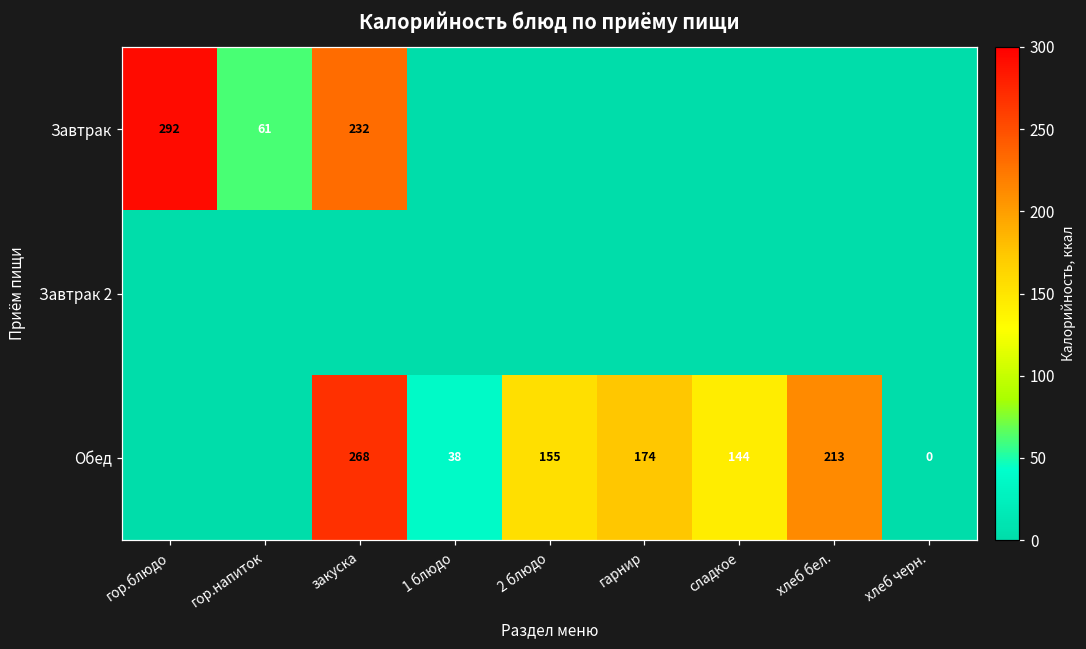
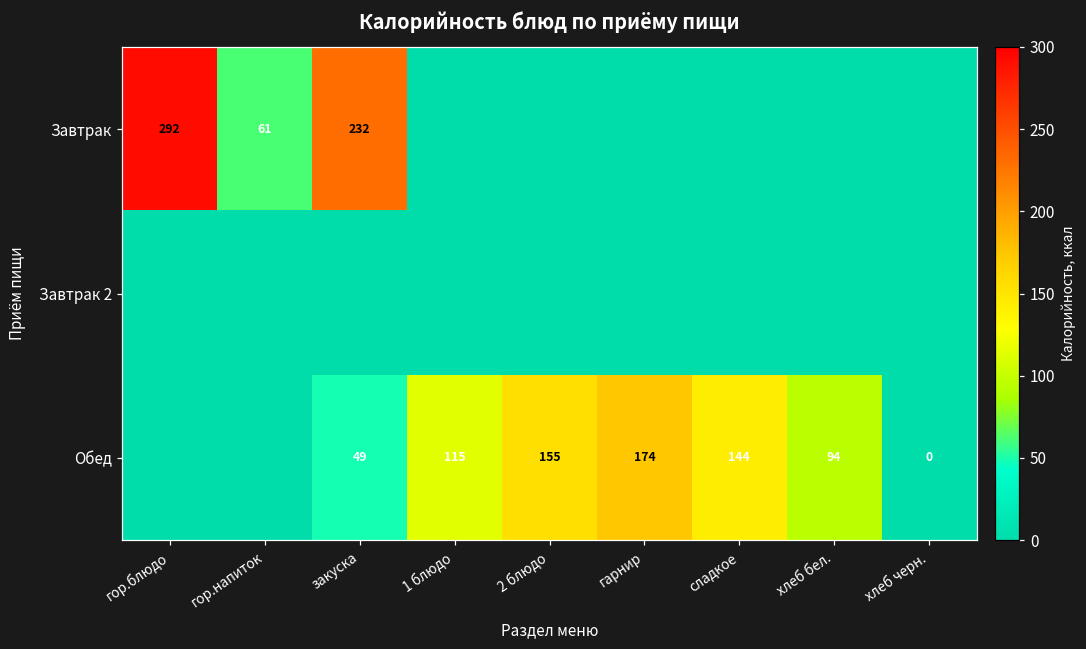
Обед, закуска: 268 -> 49
Обед, 1 блюдо: 38 -> 115
Обед, хлеб бел.: 213 -> 94
